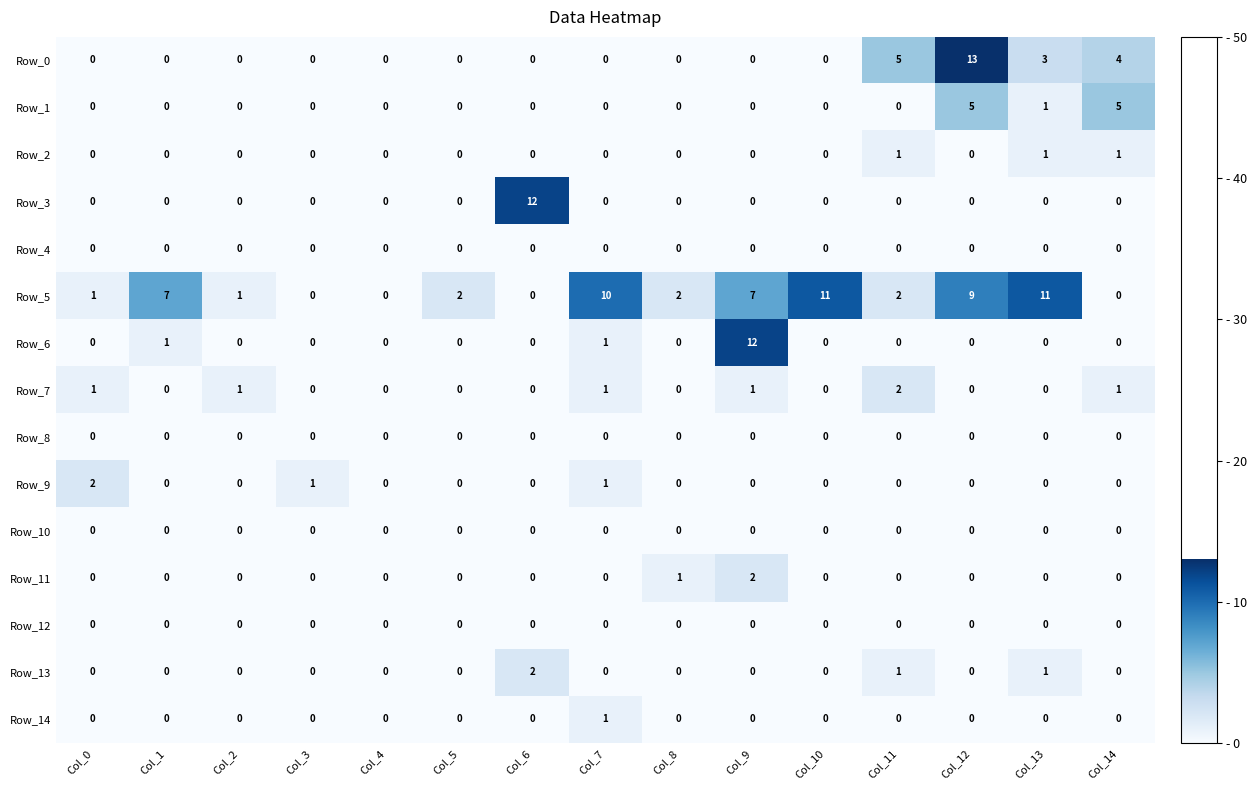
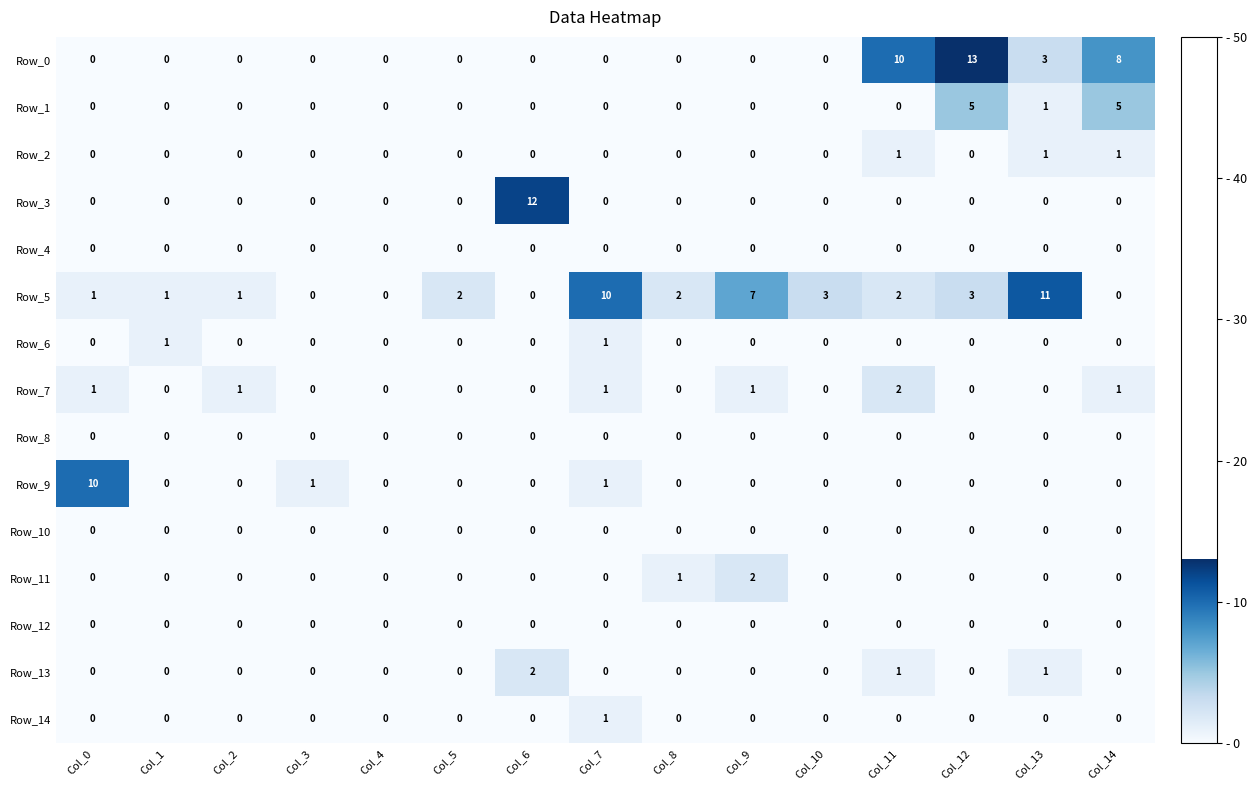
Row_0, Col_11: 5 -> 10
Row_0, Col_14: 4 -> 8
Row_5, Col_1: 7 -> 1
Row_5, Col_10: 11 -> 3
Row_5, Col_12: 9 -> 3
Row_6, Col_9: 12 -> 0
Row_9, Col_0: 2 -> 10
